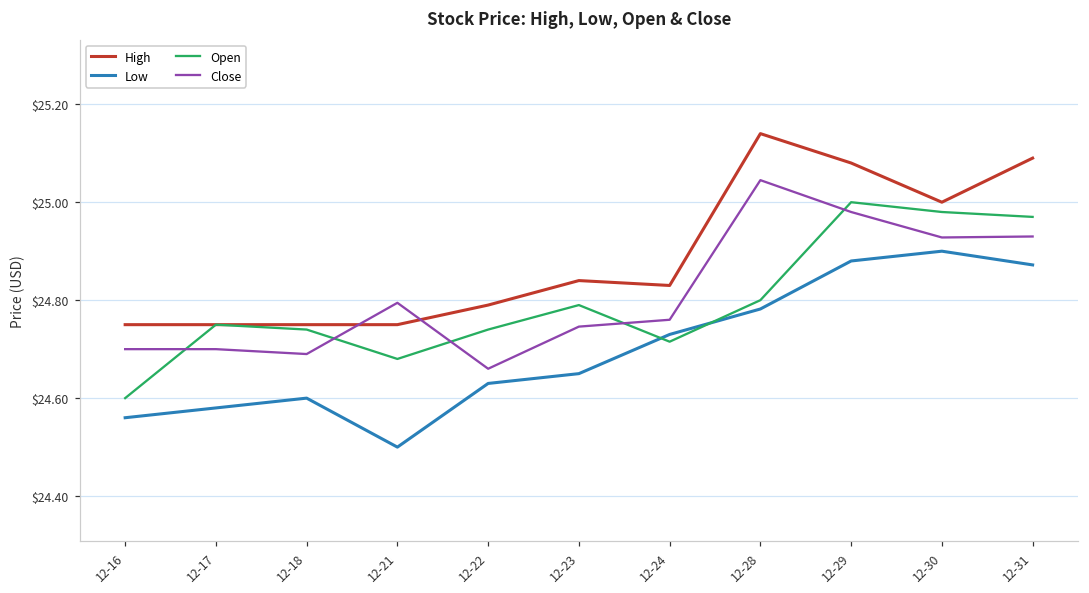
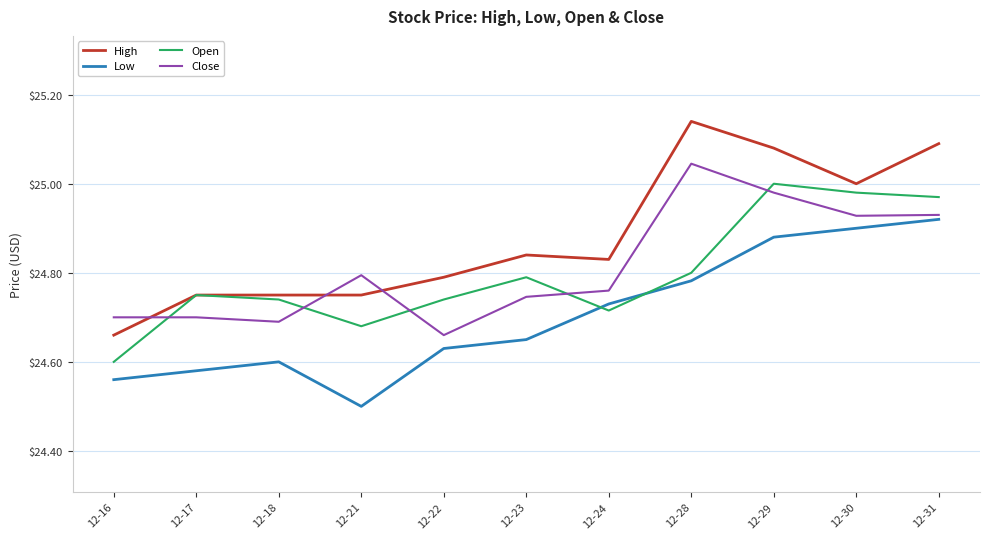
High, 12-16: $24.75 -> $24.66
Low, 12-31: $24.87 -> $24.92
